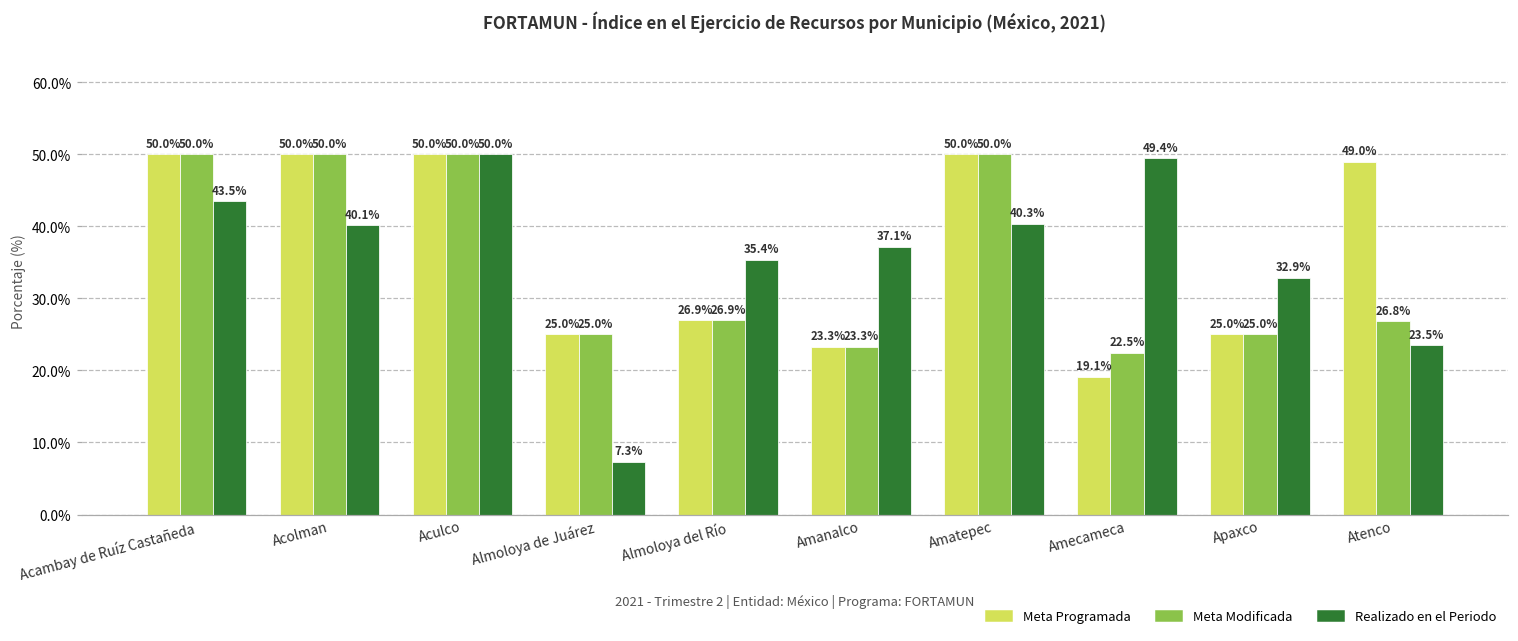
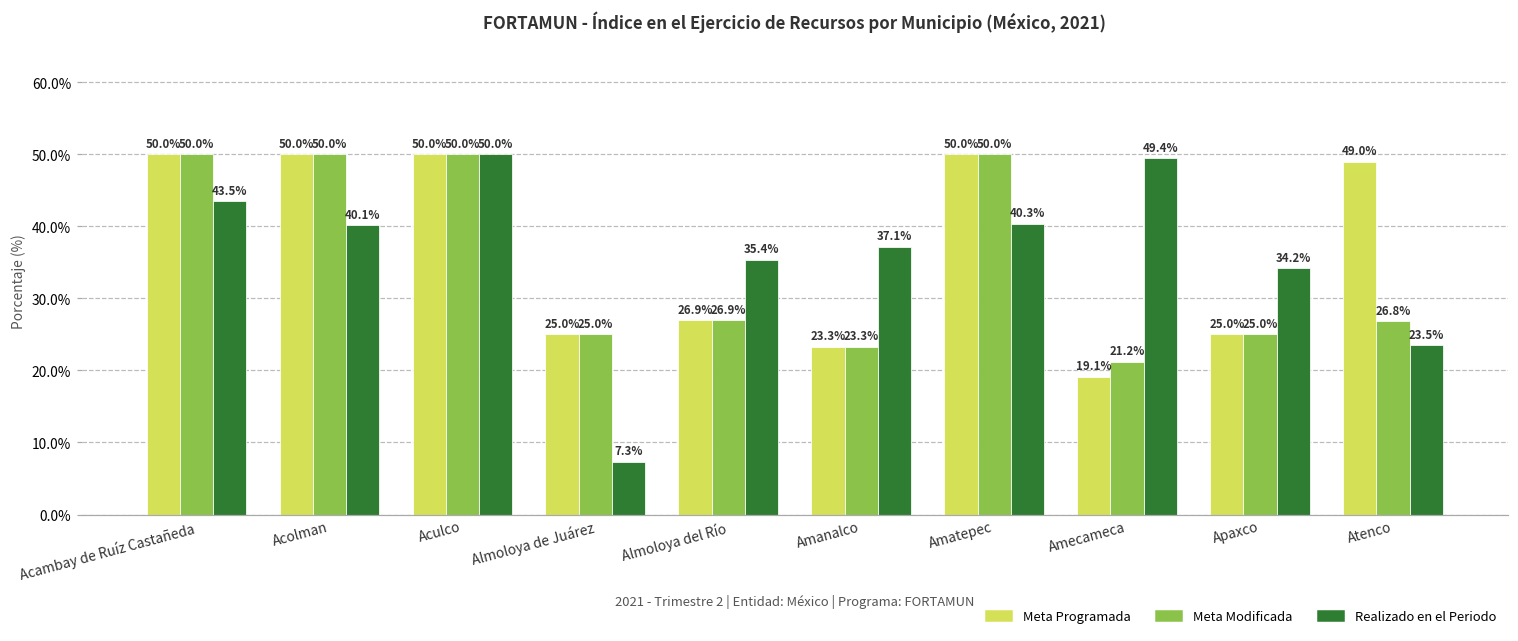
Meta Modificada, Amecameca: 22.5% -> 21.2%
Realizado en el Periodo, Apaxco: 32.9% -> 34.2%
